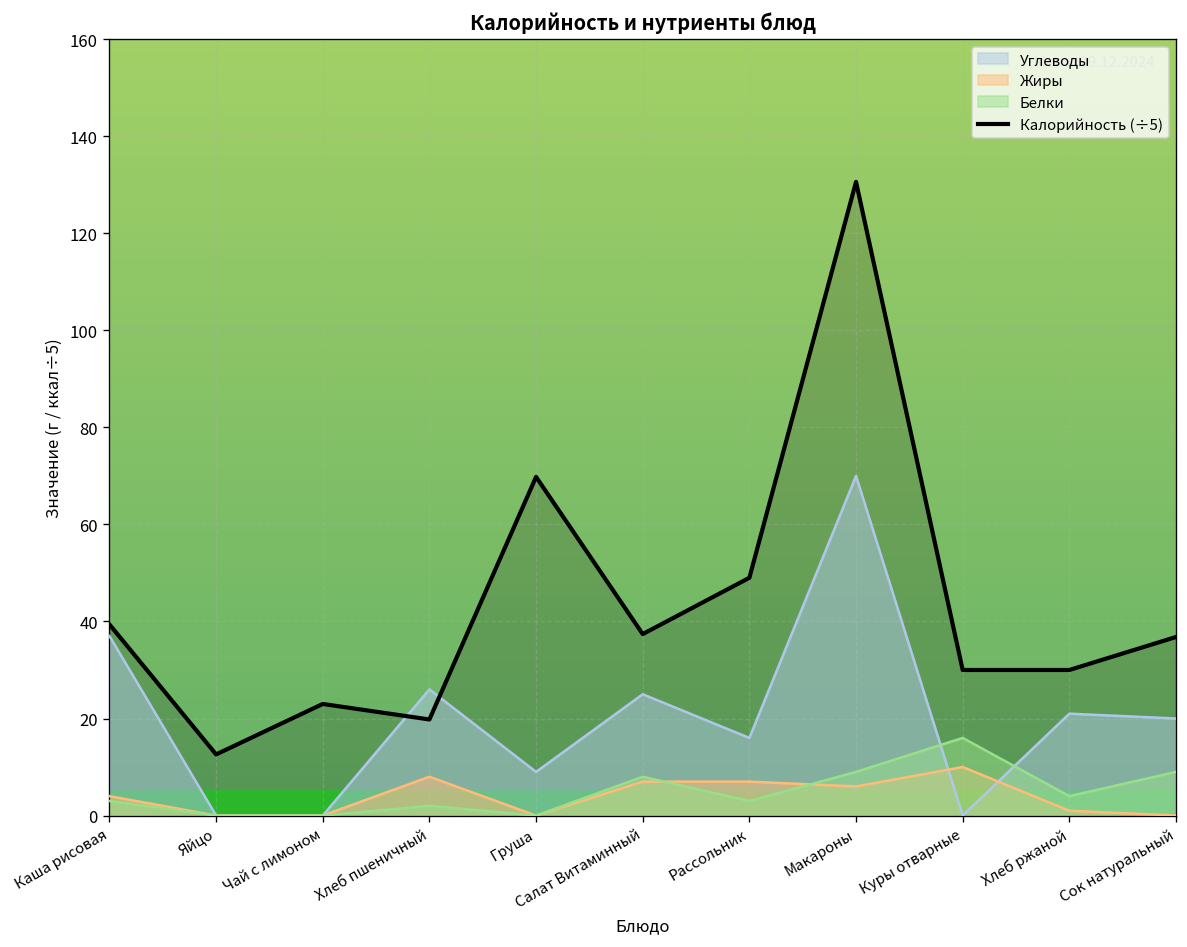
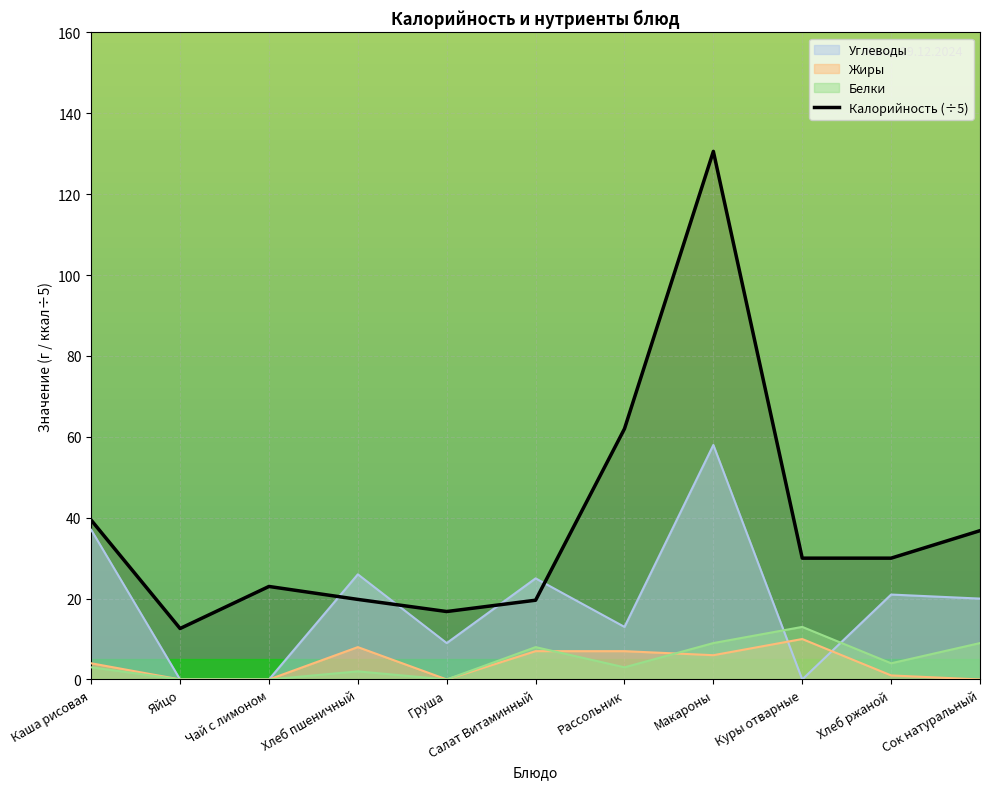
Калорийность (÷5), Груша: 70 -> 17
Калорийность (÷5), Салат Витаминный: 37 -> 20
Углеводы, Рассольник: 16 -> 13
Калорийность (÷5), Рассольник: 49 -> 62
Углеводы, Макароны: 70 -> 58
Белки, Куры отварные: 16 -> 13
